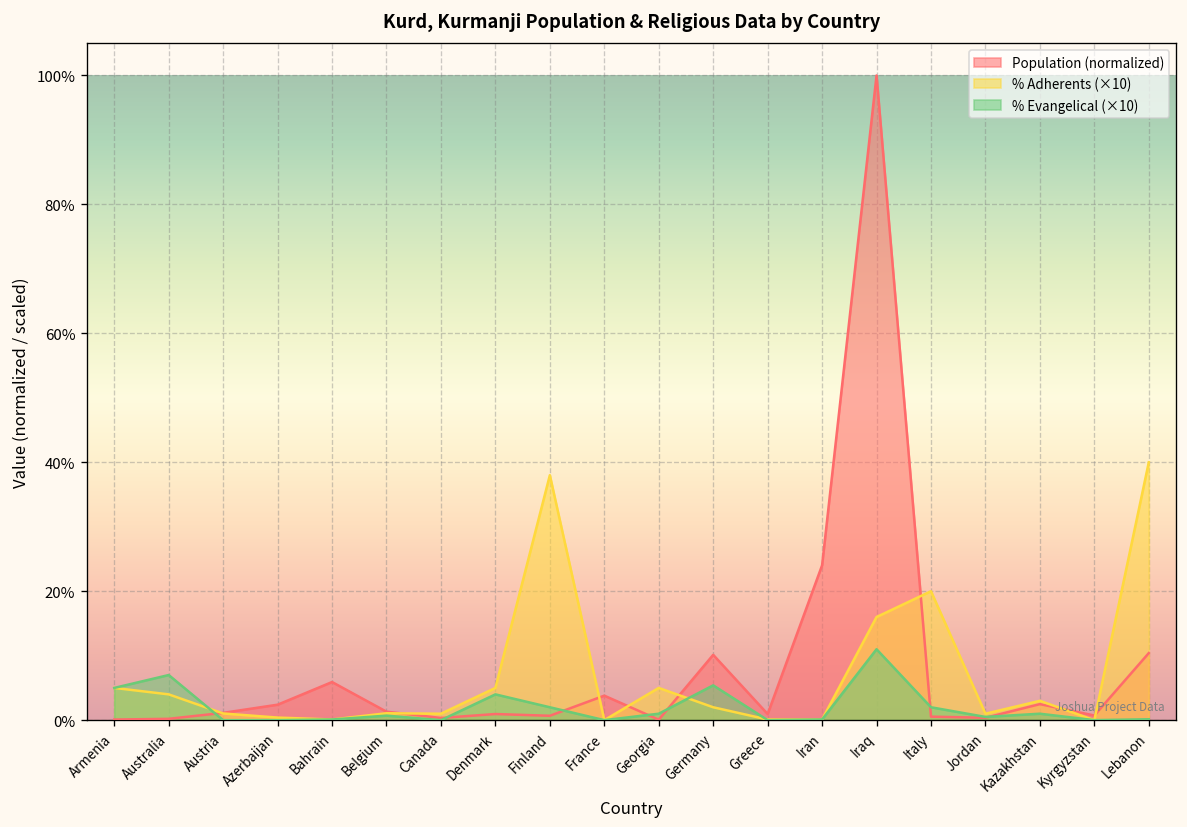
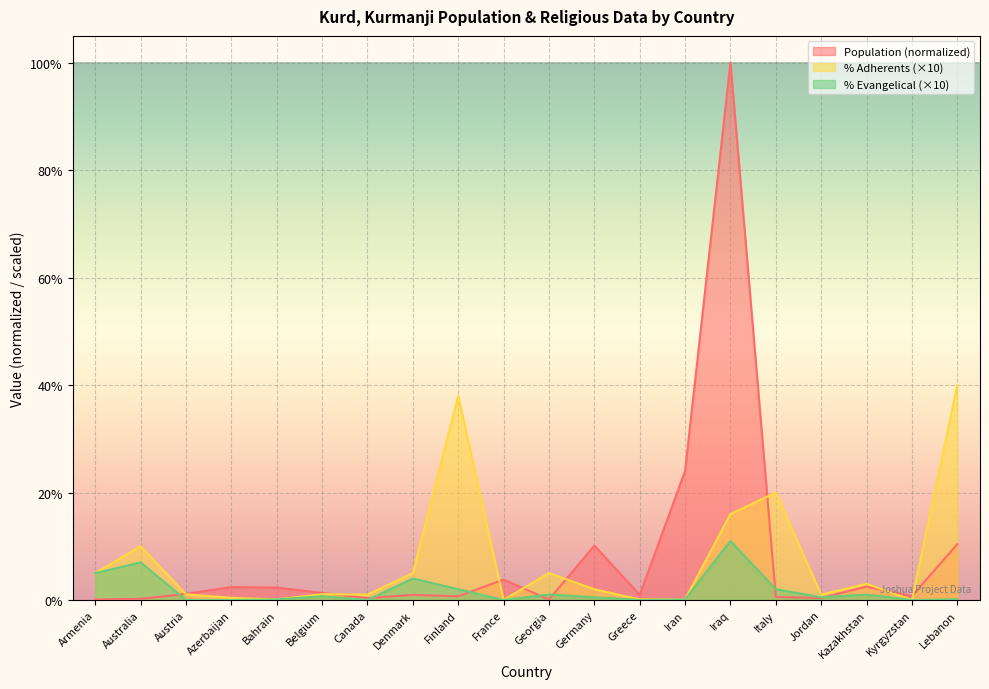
% Adherents (×10), Australia: 4% -> 10%
Population (normalized), Bahrain: 6% -> 2%
% Evangelical (×10), Germany: 5% -> 1%
